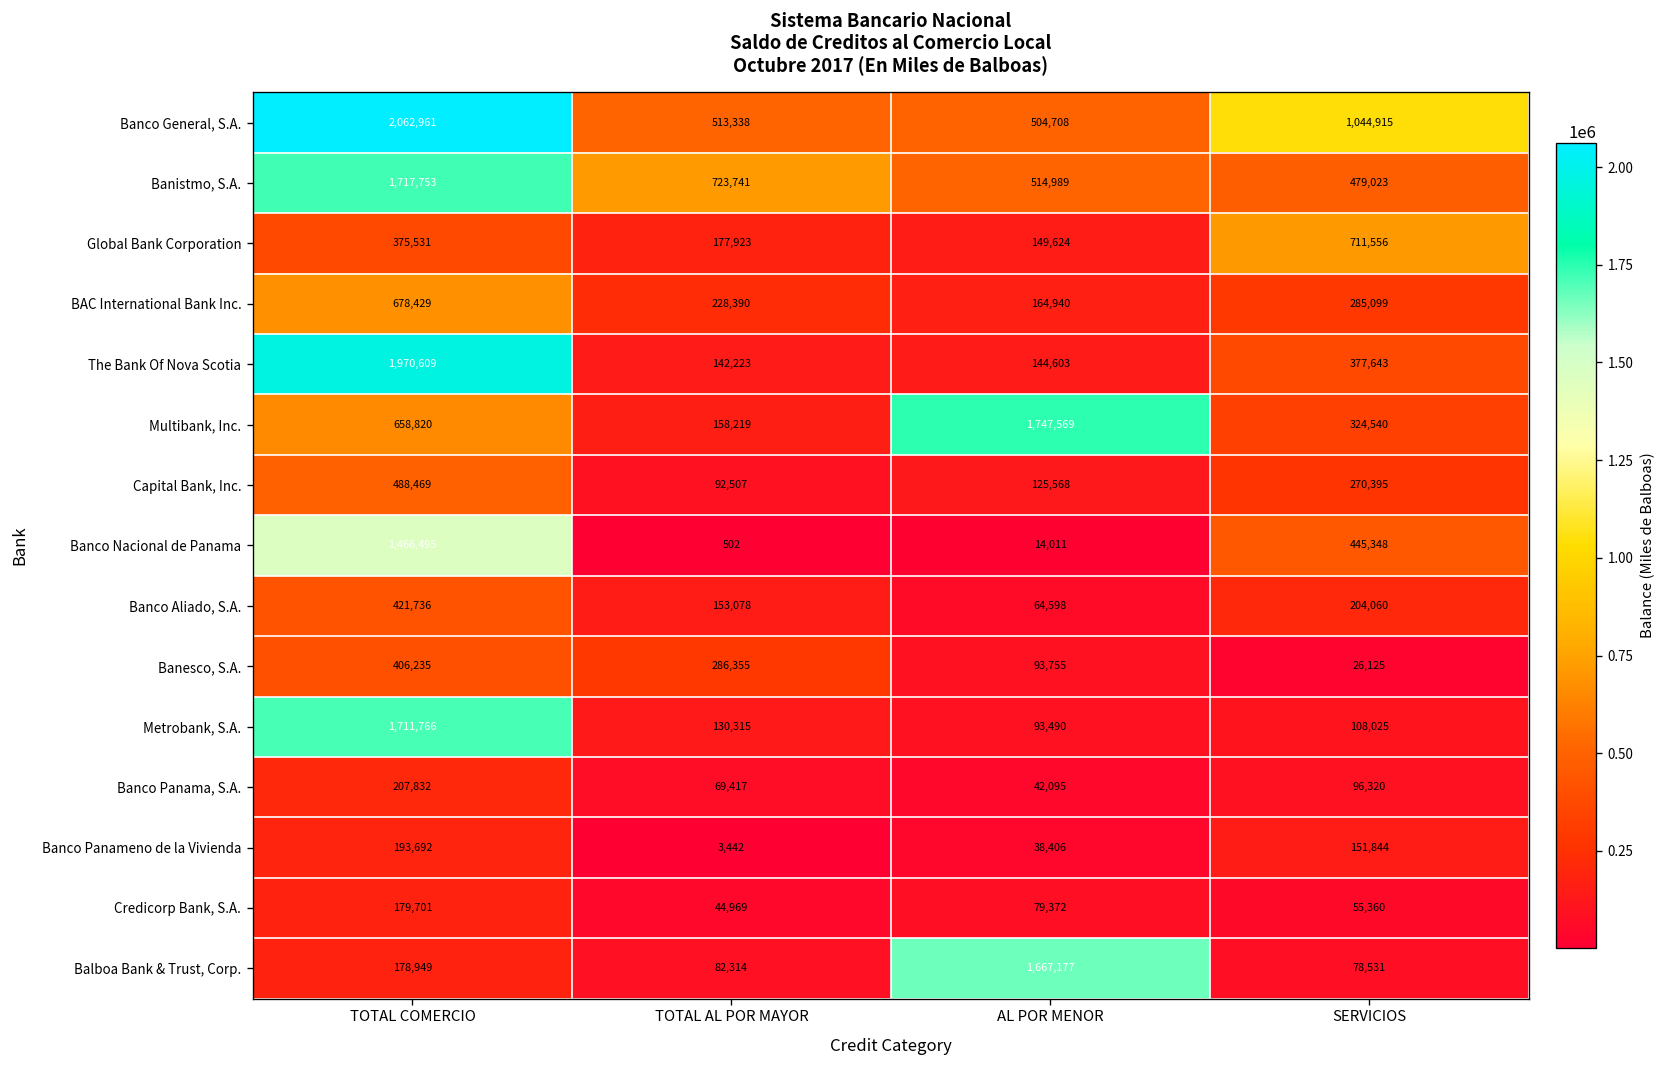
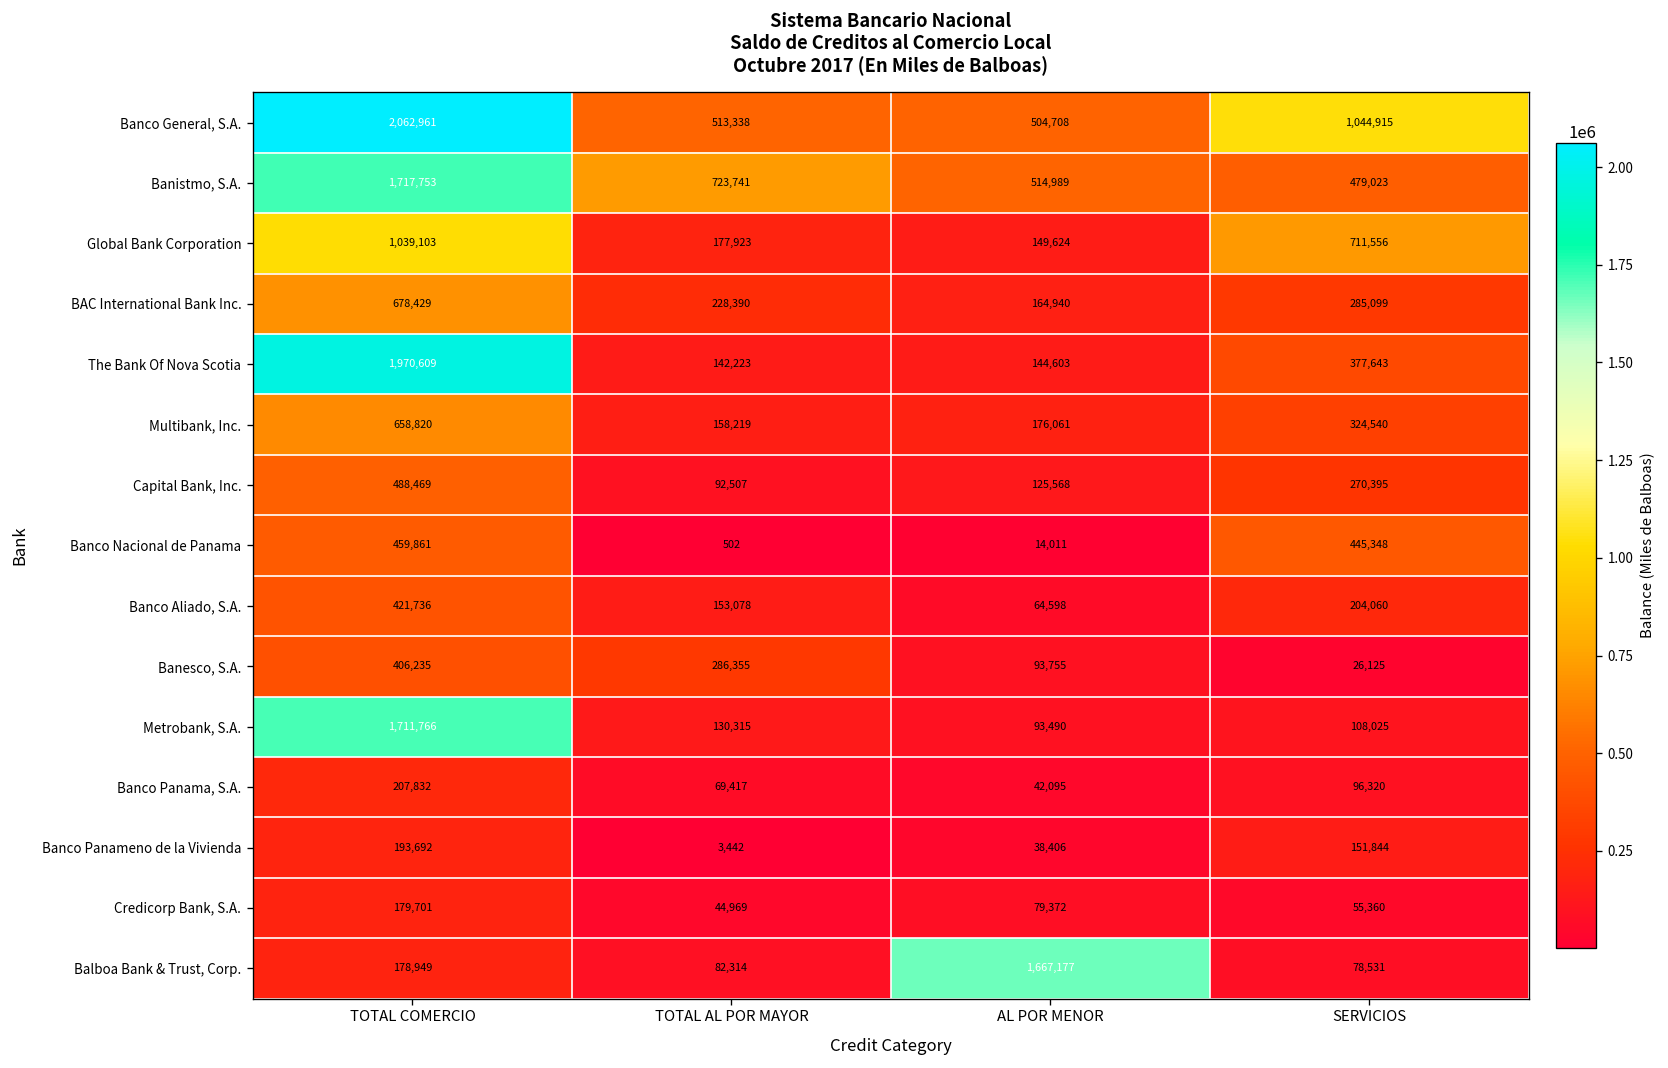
Global Bank Corporation, TOTAL COMERCIO: 375,531 -> 1,039,103
Multibank, Inc., AL POR MENOR: 1,747,569 -> 176,061
Banco Nacional de Panama, TOTAL COMERCIO: 1,466,495 -> 459,861
